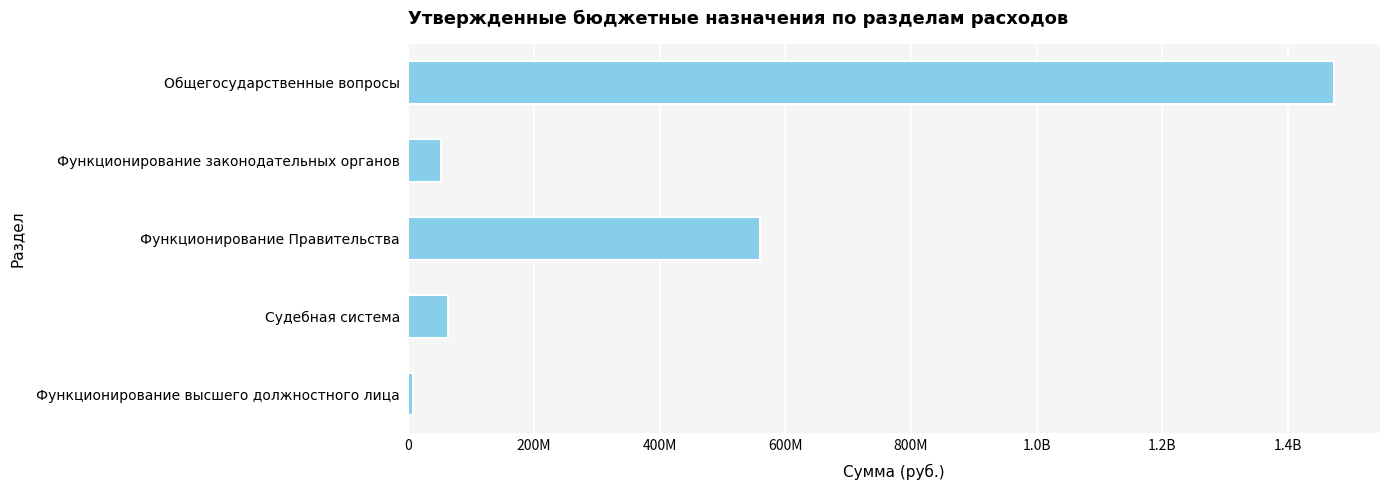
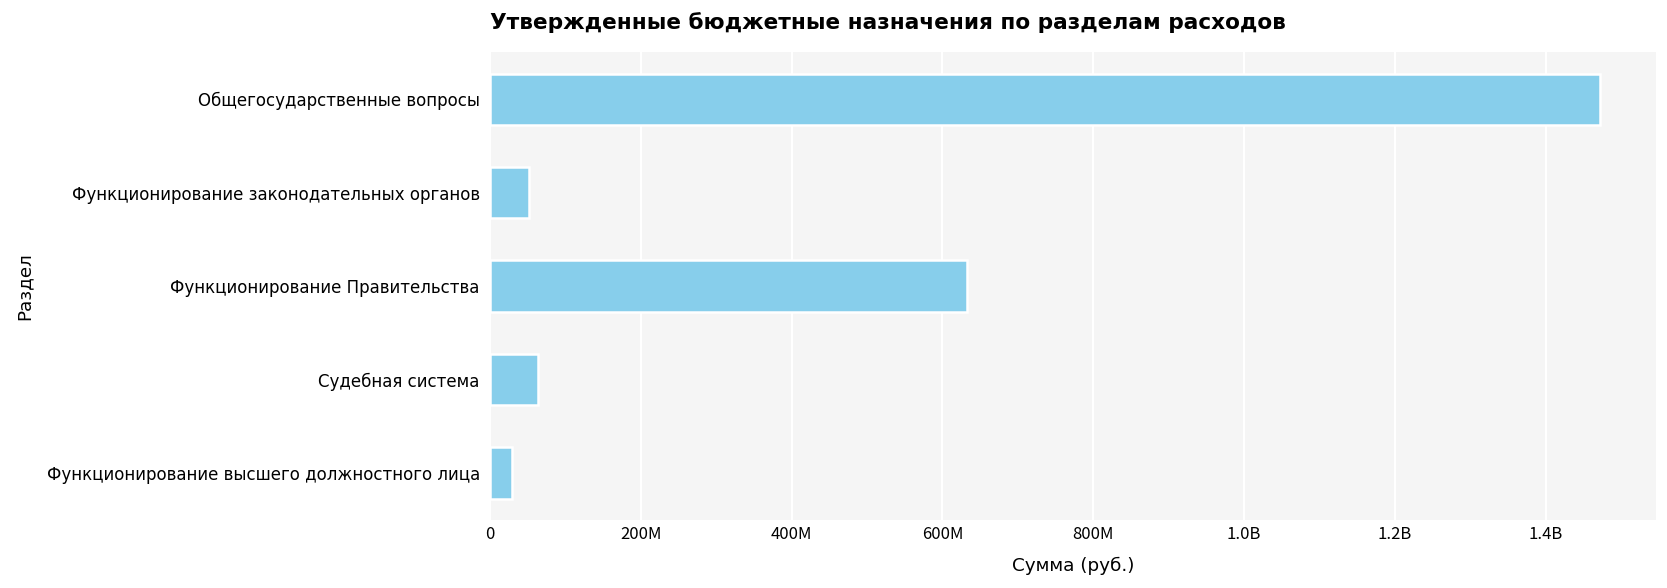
Функционирование Правительства: 560000000 -> 630000000
Функционирование высшего должностного лица: 10000000 -> 30000000
